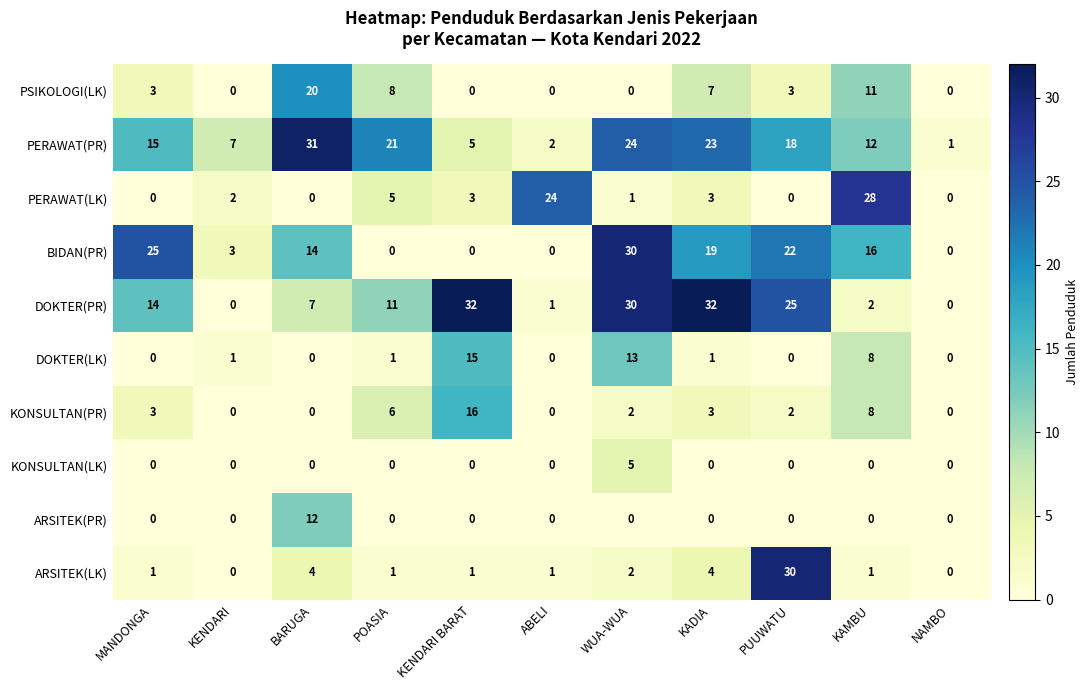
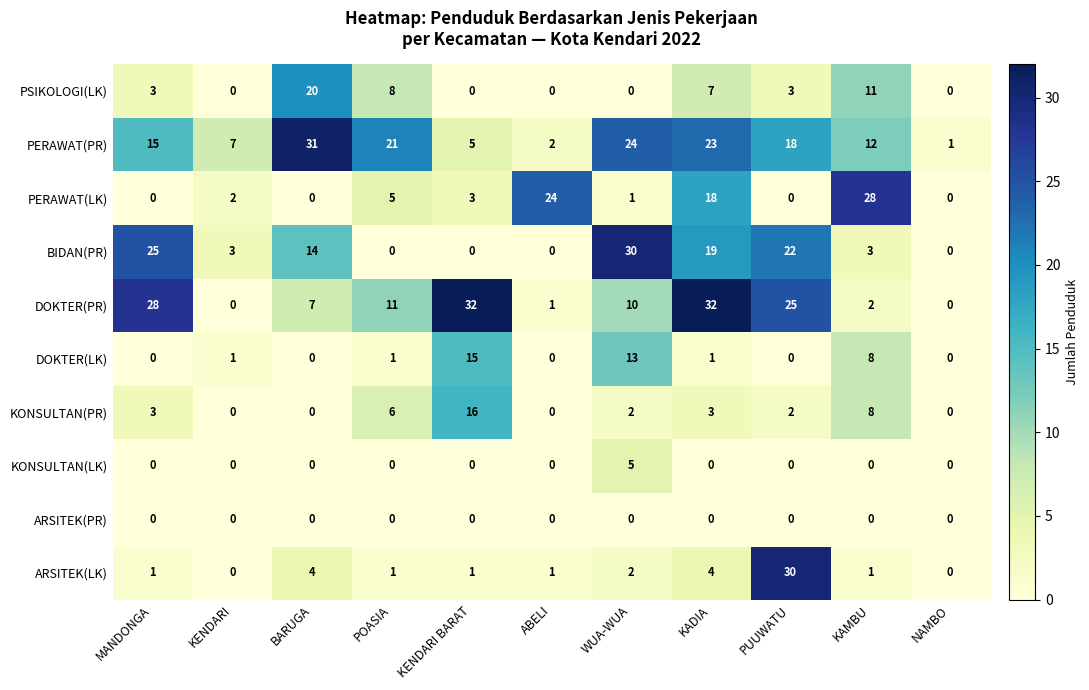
PERAWAT(LK), KADIA: 3 -> 18
BIDAN(PR), KAMBU: 16 -> 3
DOKTER(PR), MANDONGA: 14 -> 28
DOKTER(PR), WUA-WUA: 30 -> 10
ARSITEK(PR), BARUGA: 12 -> 0
